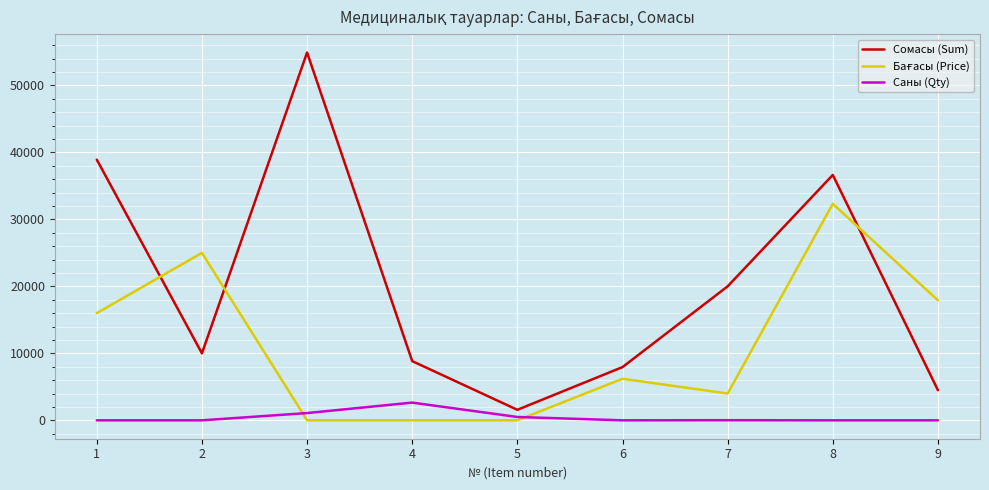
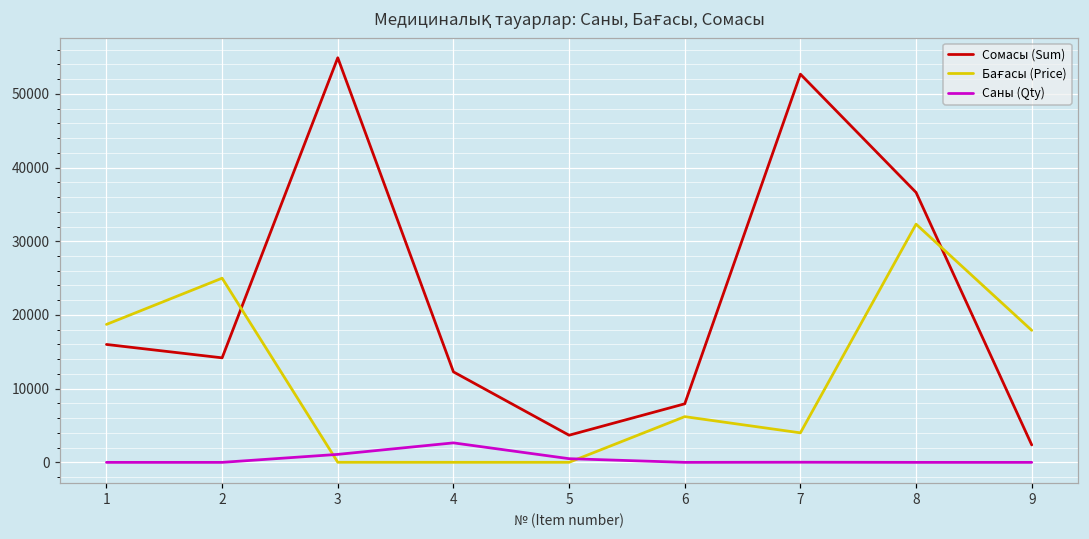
Сомасы (Sum), 1: 39000 -> 16000
Бағасы (Price), 1: 16000 -> 19000
Сомасы (Sum), 2: 10000 -> 14000
Сомасы (Sum), 4: 9000 -> 12000
Сомасы (Sum), 5: 2000 -> 4000
Сомасы (Sum), 7: 20000 -> 53000
Сомасы (Sum), 9: 5000 -> 2000
